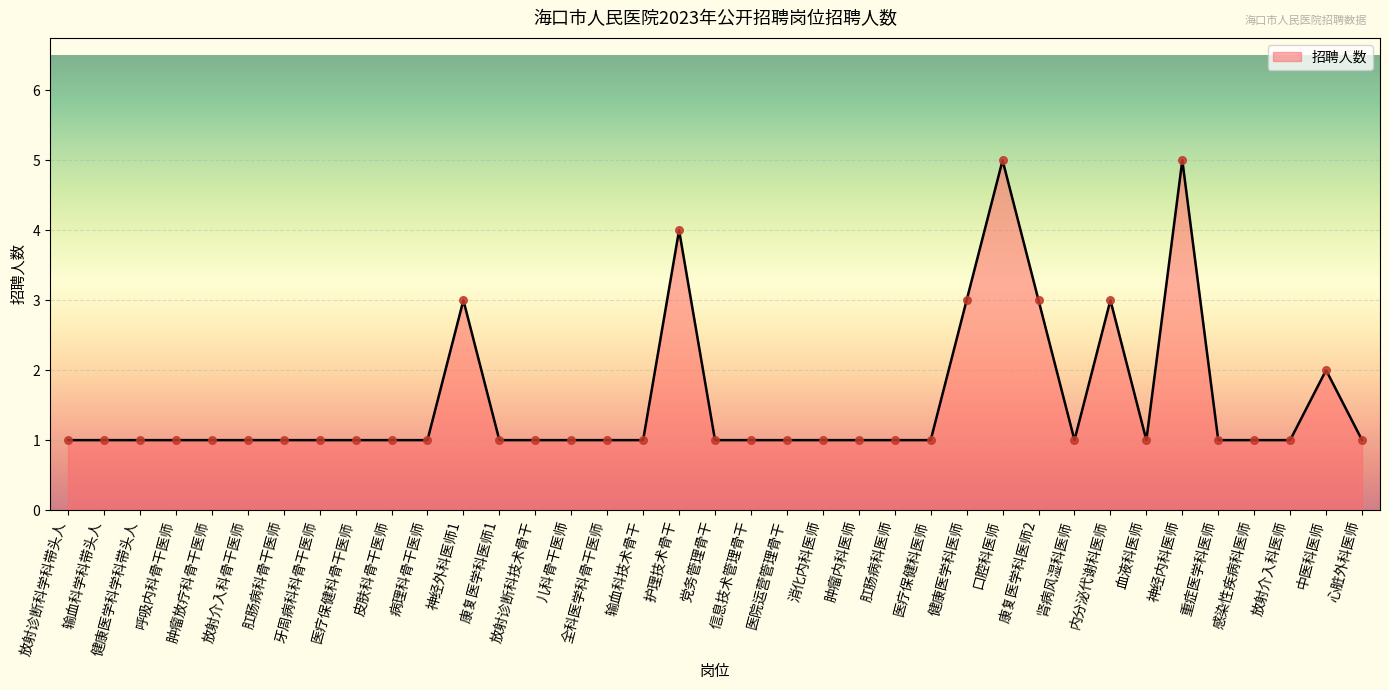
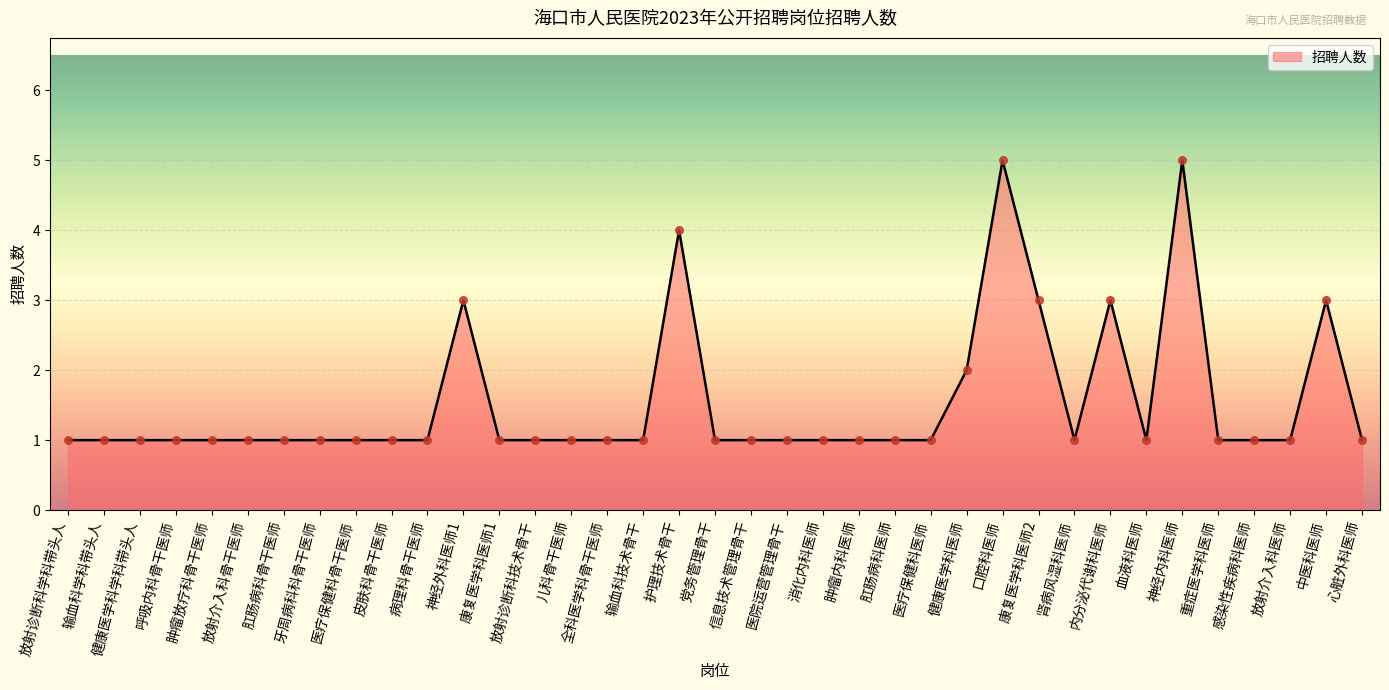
健康医学科医师: 3 -> 2
中医科医师: 2 -> 3
